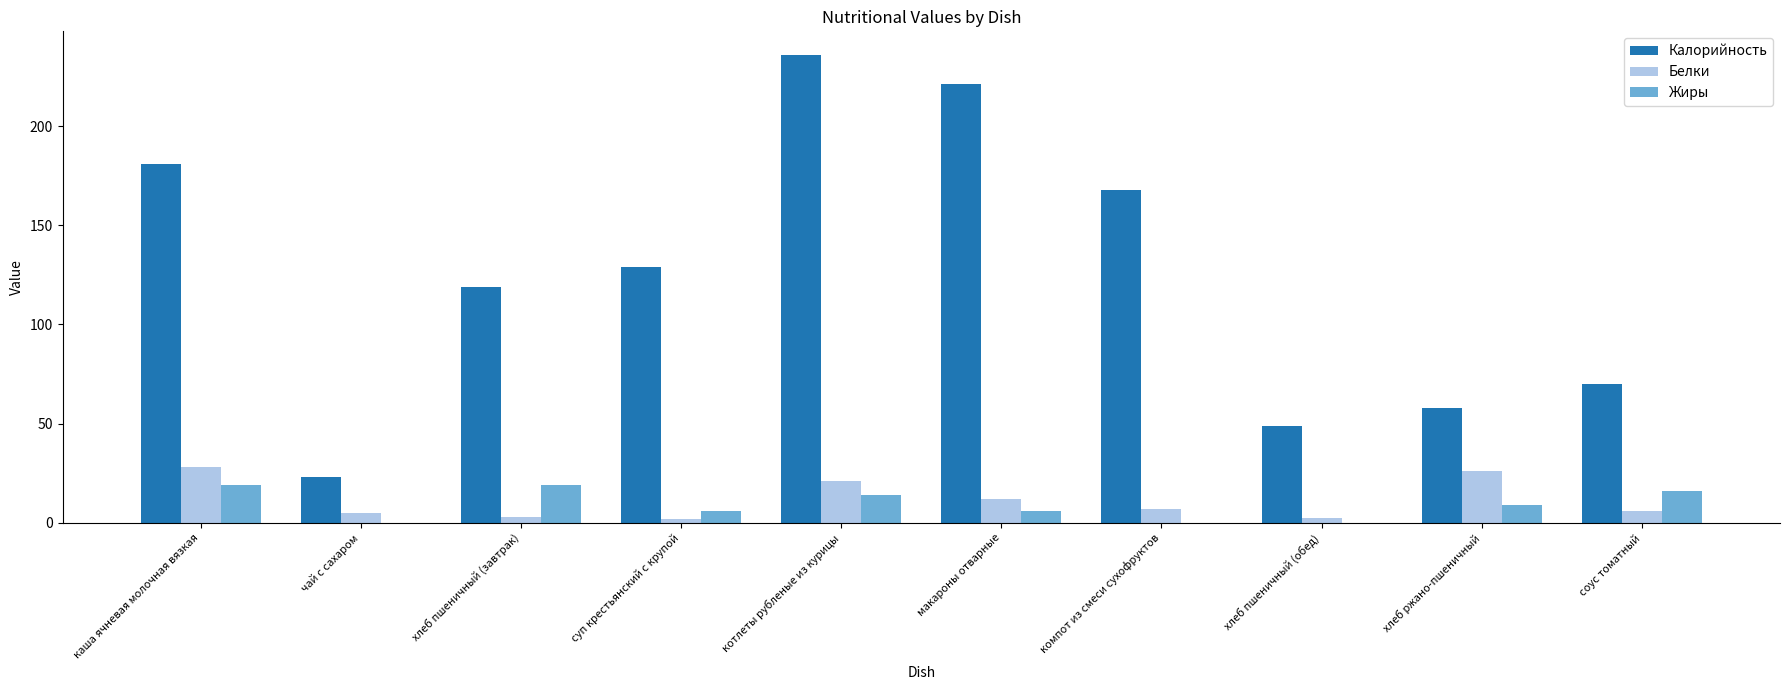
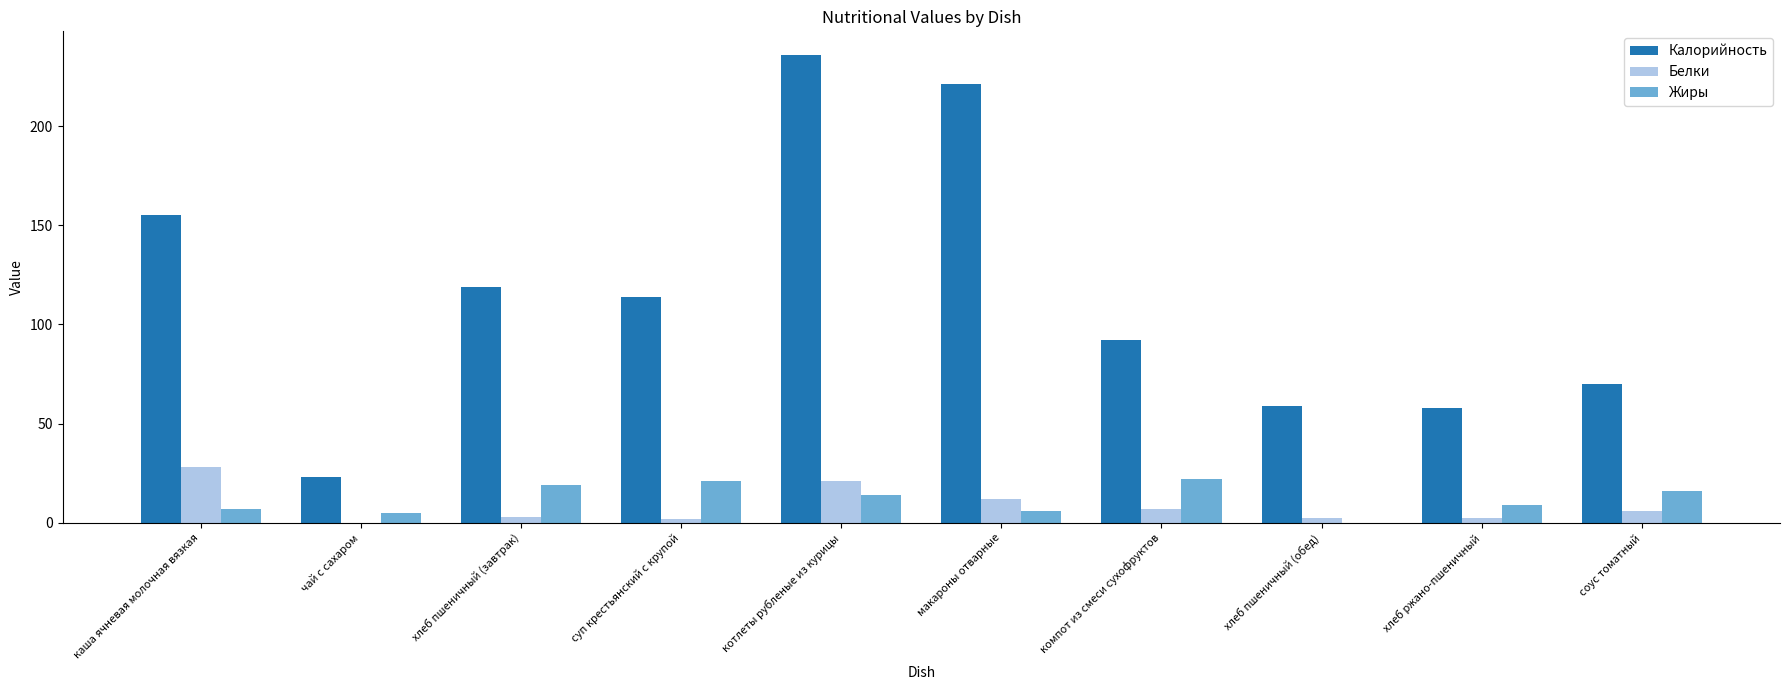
Калорийность, каша ячневая молочная вязкая: 181 -> 155
Жиры, каша ячневая молочная вязкая: 19 -> 7
Белки, чай с сахаром: 5 -> 0
Жиры, чай с сахаром: 0 -> 5
Калорийность, суп крестьянский с крупой: 129 -> 114
Жиры, суп крестьянский с крупой: 6 -> 21
Калорийность, компот из смеси сухофруктов: 168 -> 92
Жиры, компот из смеси сухофруктов: 0 -> 22
Калорийность, хлеб пшеничный (обед): 49 -> 59
Белки, хлеб ржано-пшеничный: 26 -> 2
